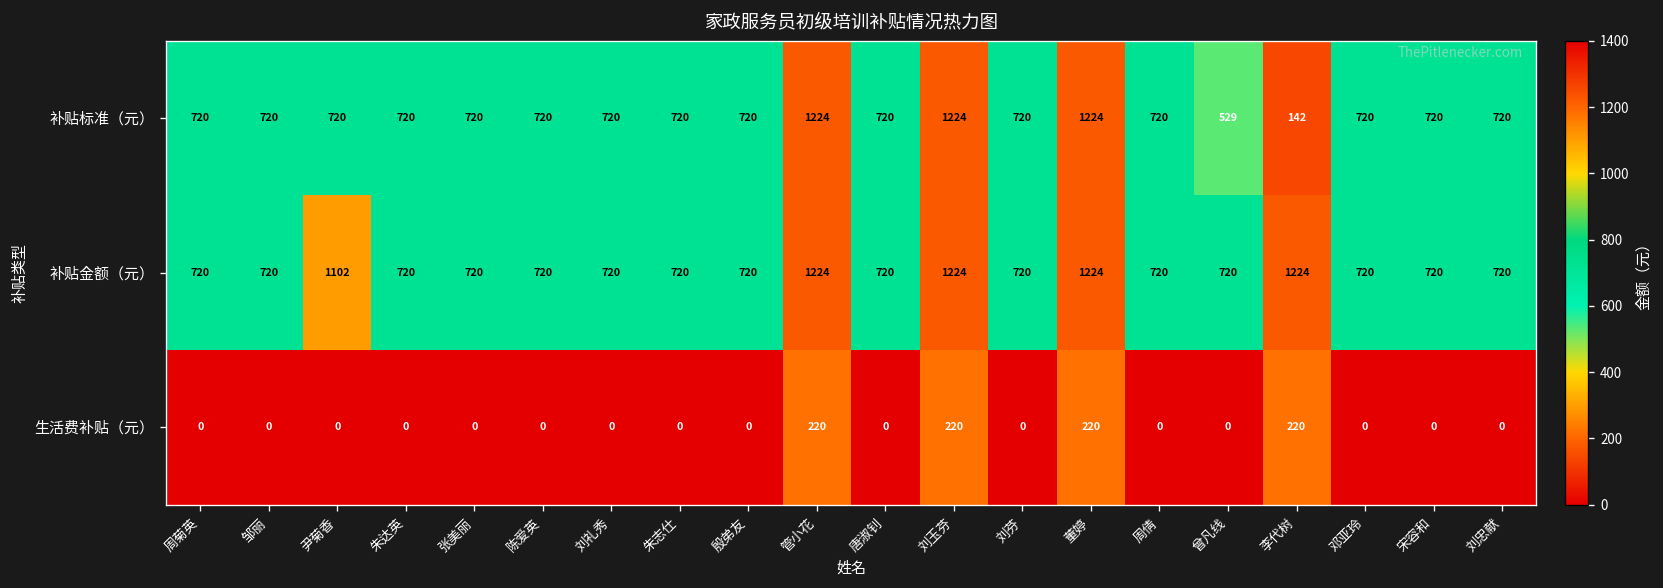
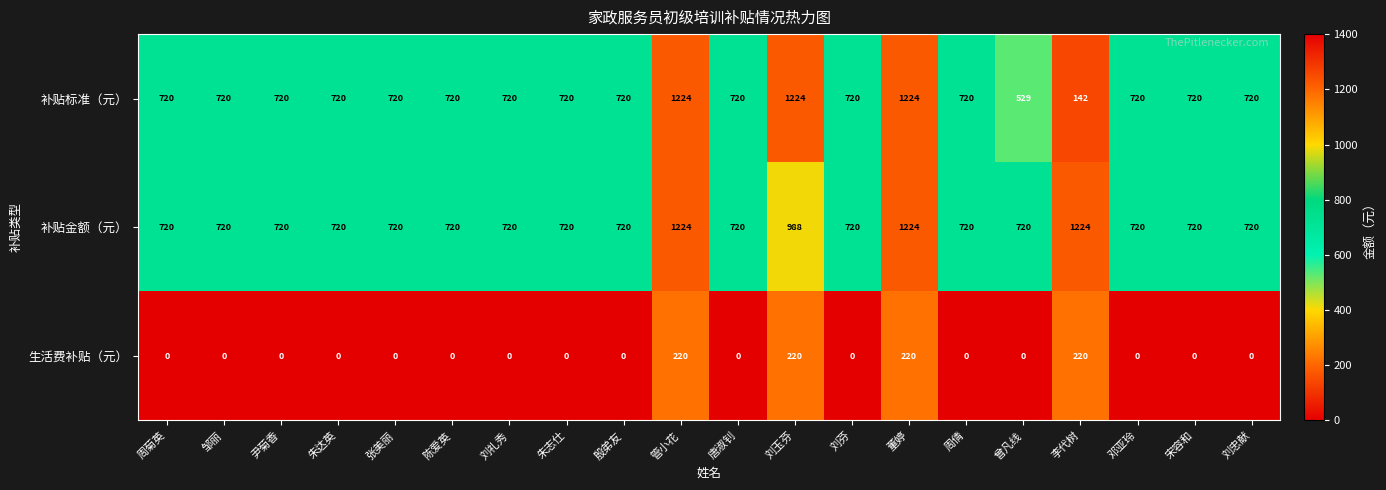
补贴金额（元）, 尹菊香: 1102 -> 720
补贴金额（元）, 刘玉芬: 1224 -> 988
